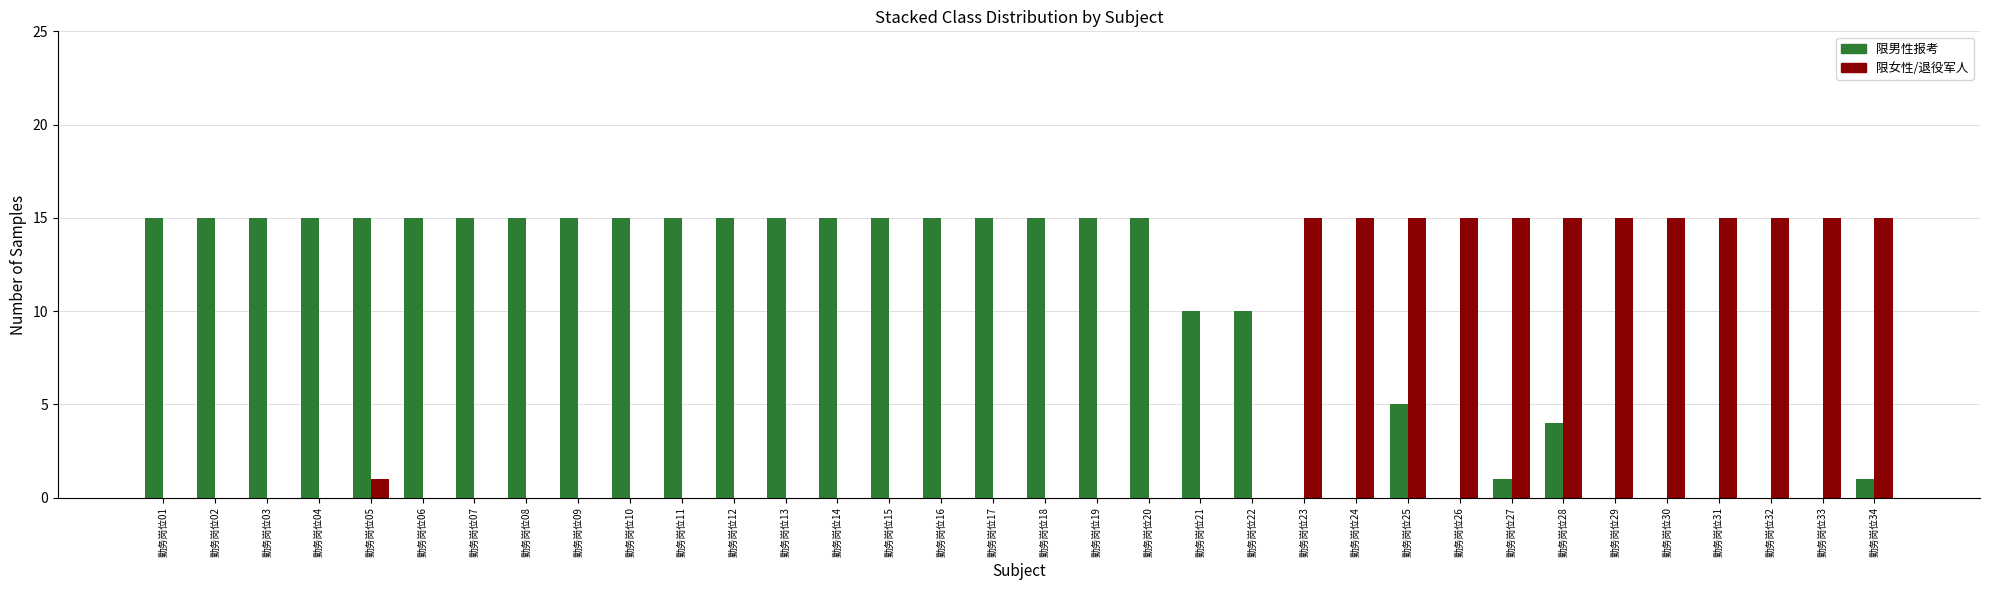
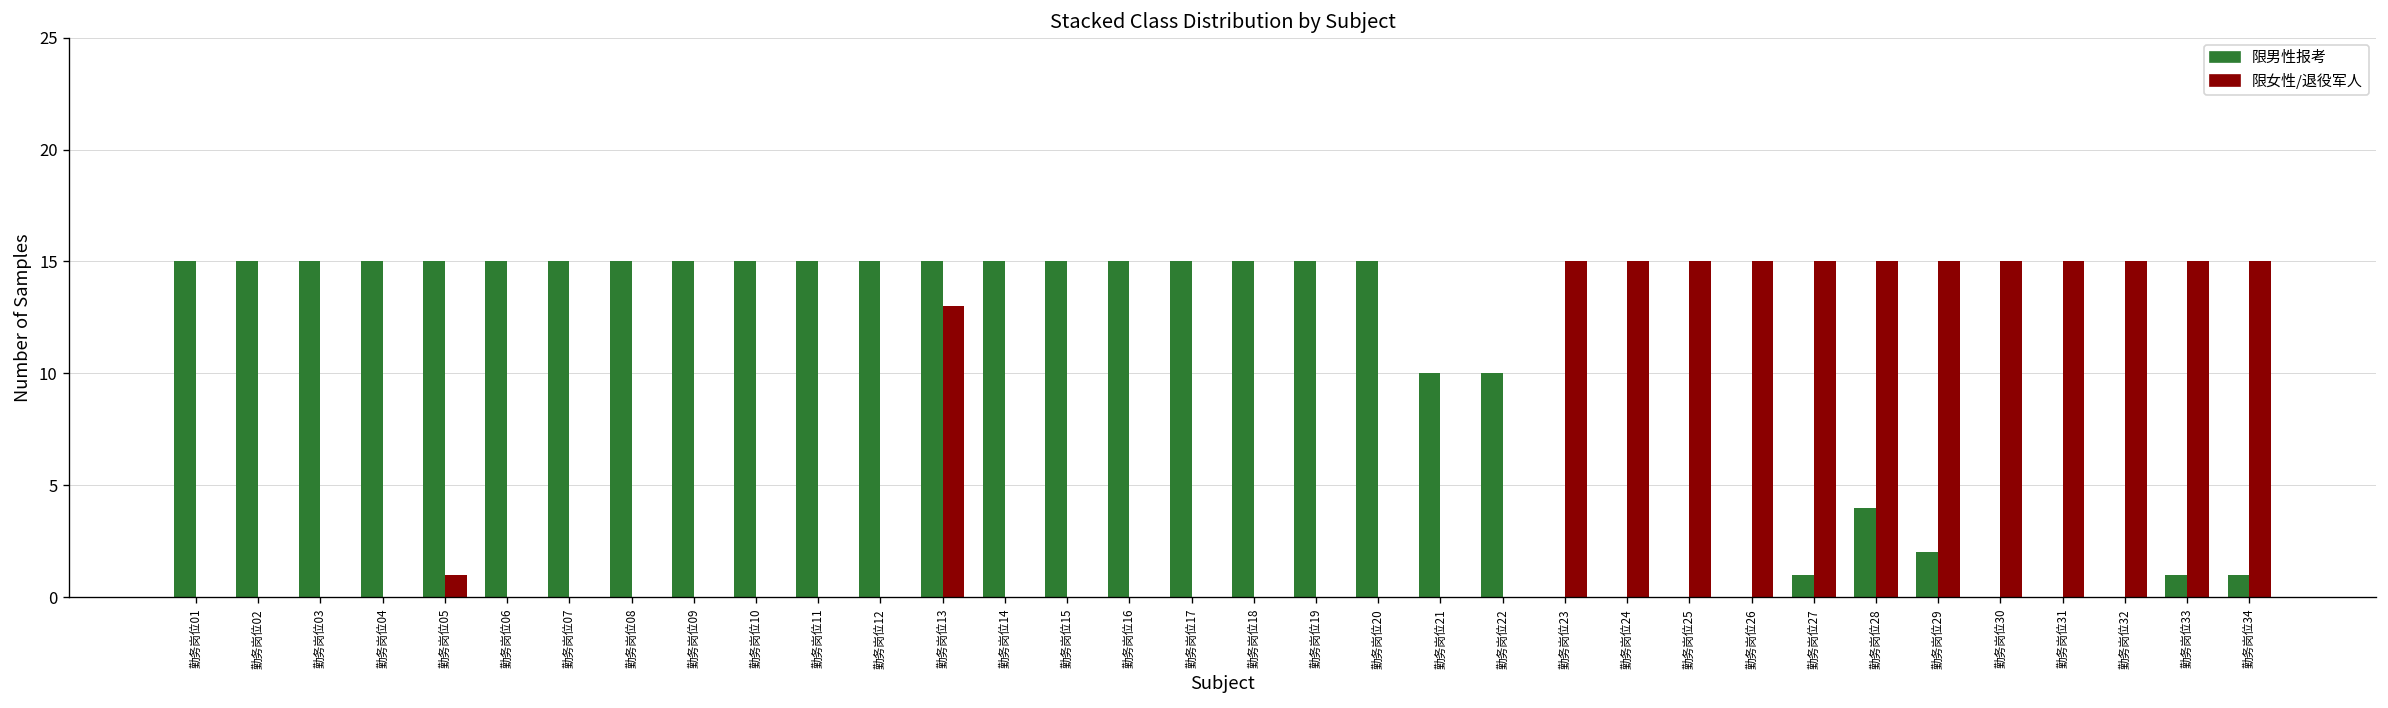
限女性/退役军人, 勤务岗位13: 0 -> 13
限男性报考, 勤务岗位25: 5 -> 0
限男性报考, 勤务岗位29: 0 -> 2
限男性报考, 勤务岗位33: 0 -> 1
